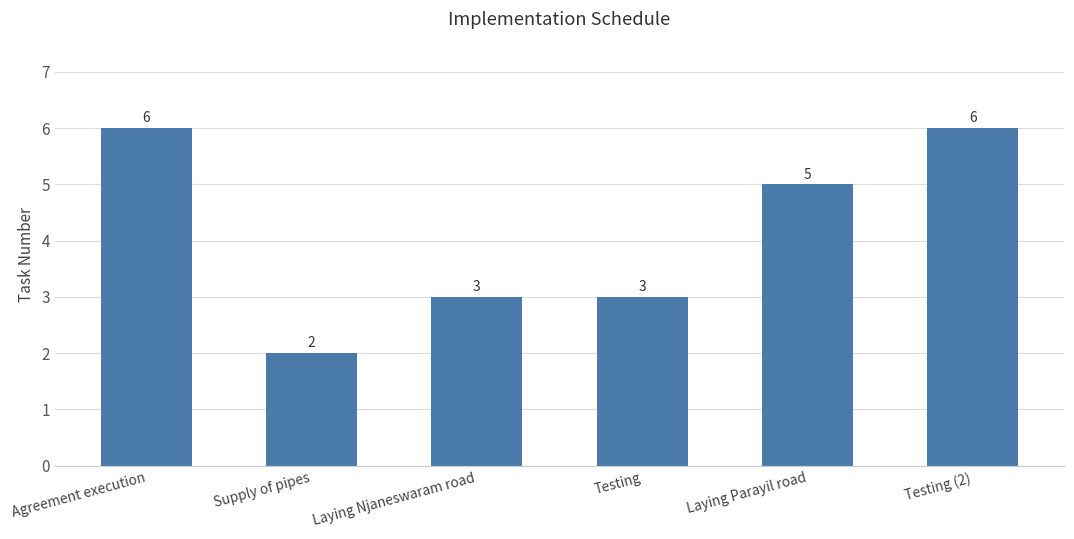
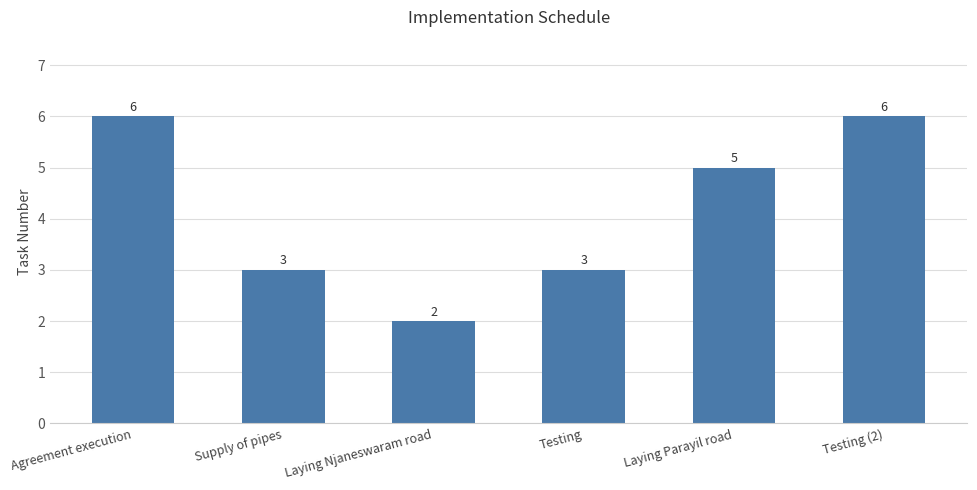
Supply of pipes: 2 -> 3
Laying Njaneswaram road: 3 -> 2
